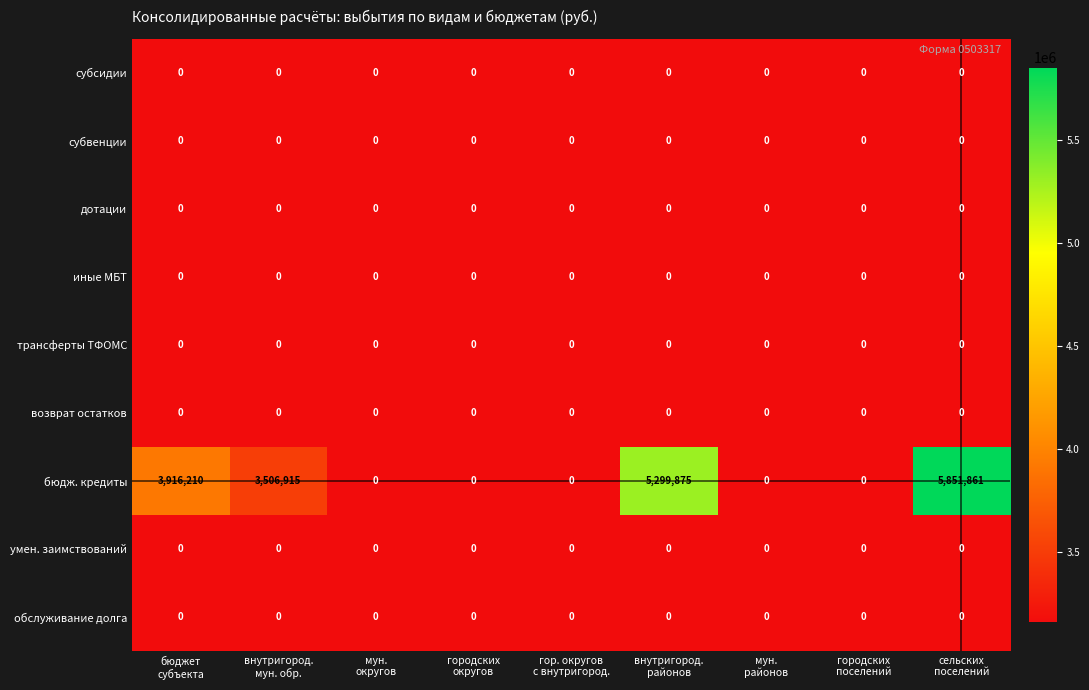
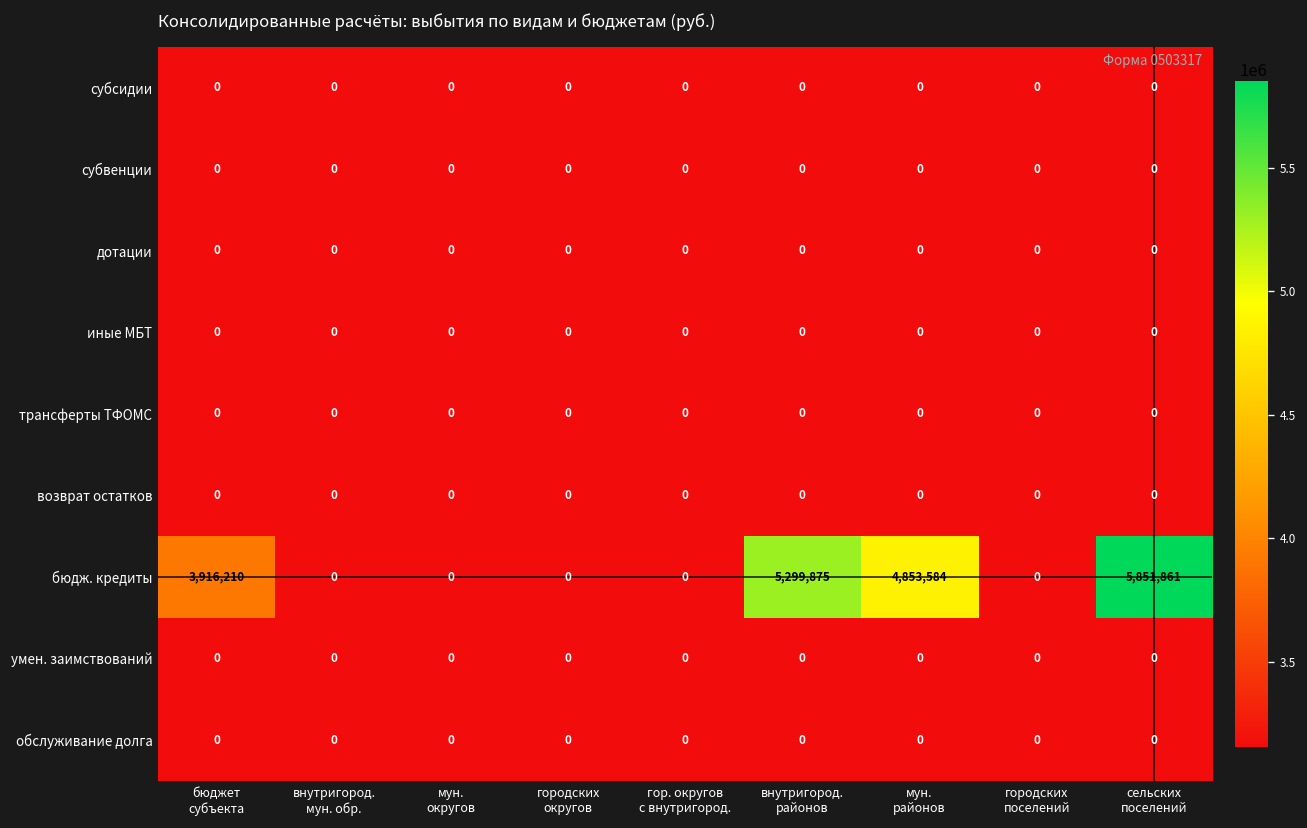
бюдж. кредиты, внутригород. мун. обр.: 3,506,915 -> 0
бюдж. кредиты, мун. районов: 0 -> 4,853,584
